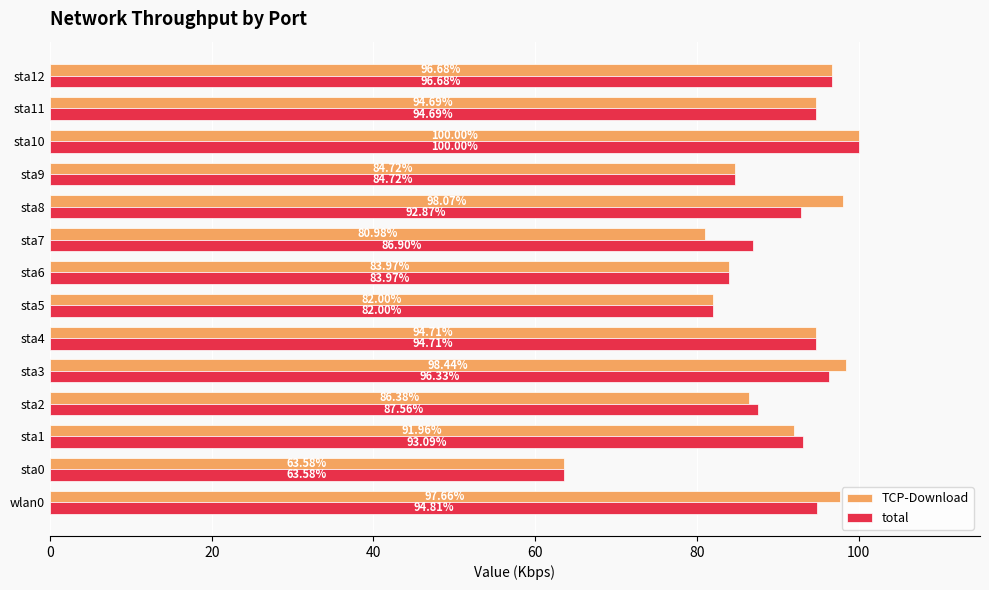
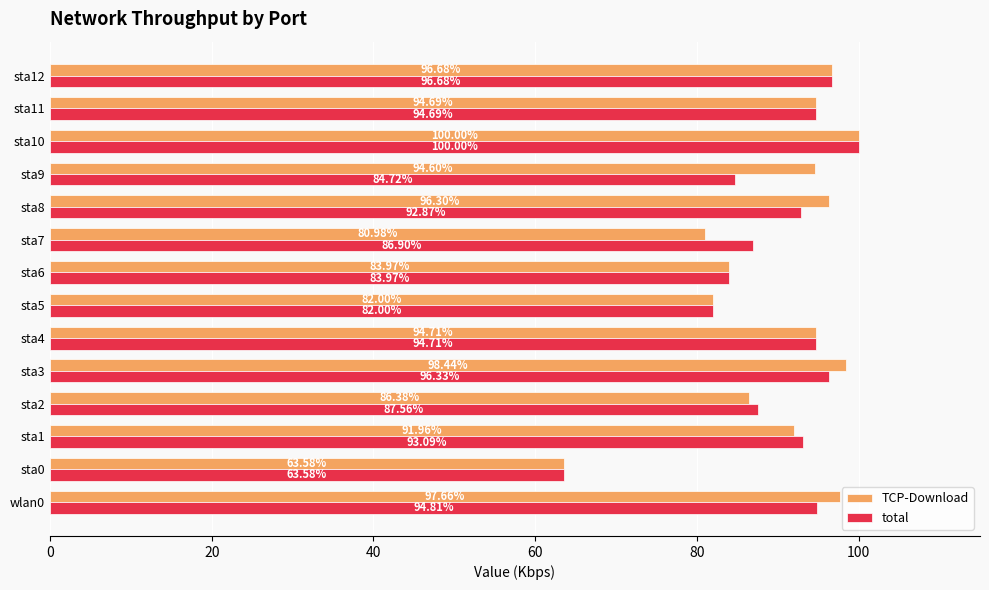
TCP-Download, sta9: 84.72% -> 94.60%
TCP-Download, sta8: 98.07% -> 96.30%
